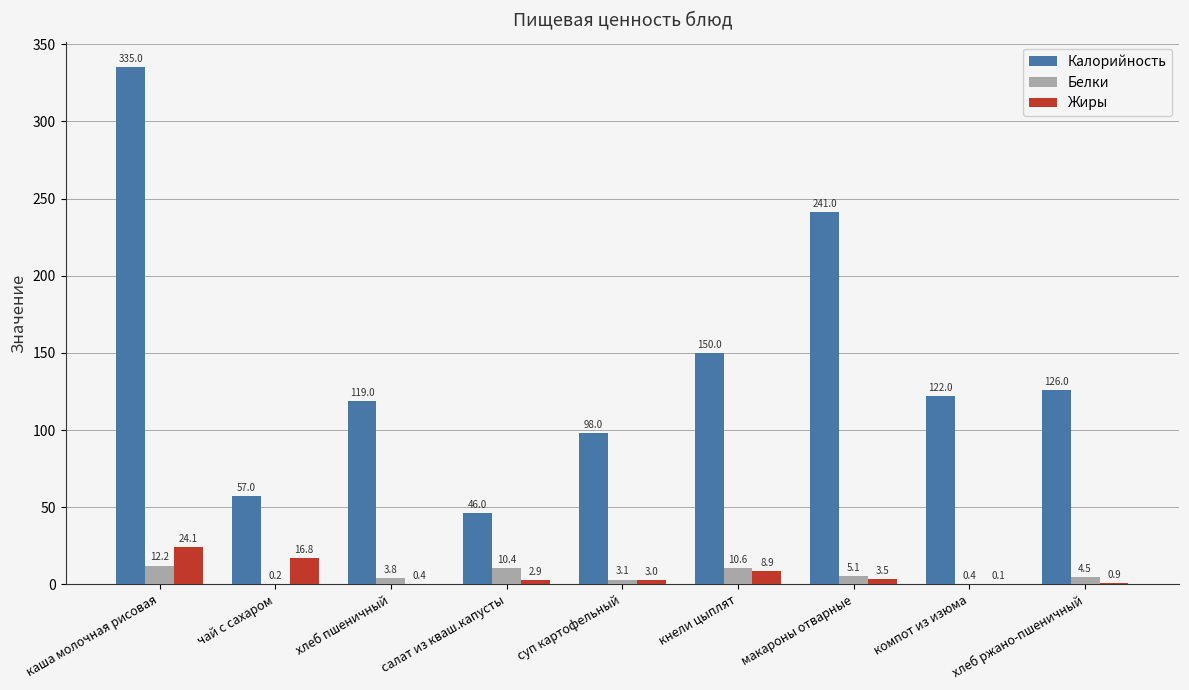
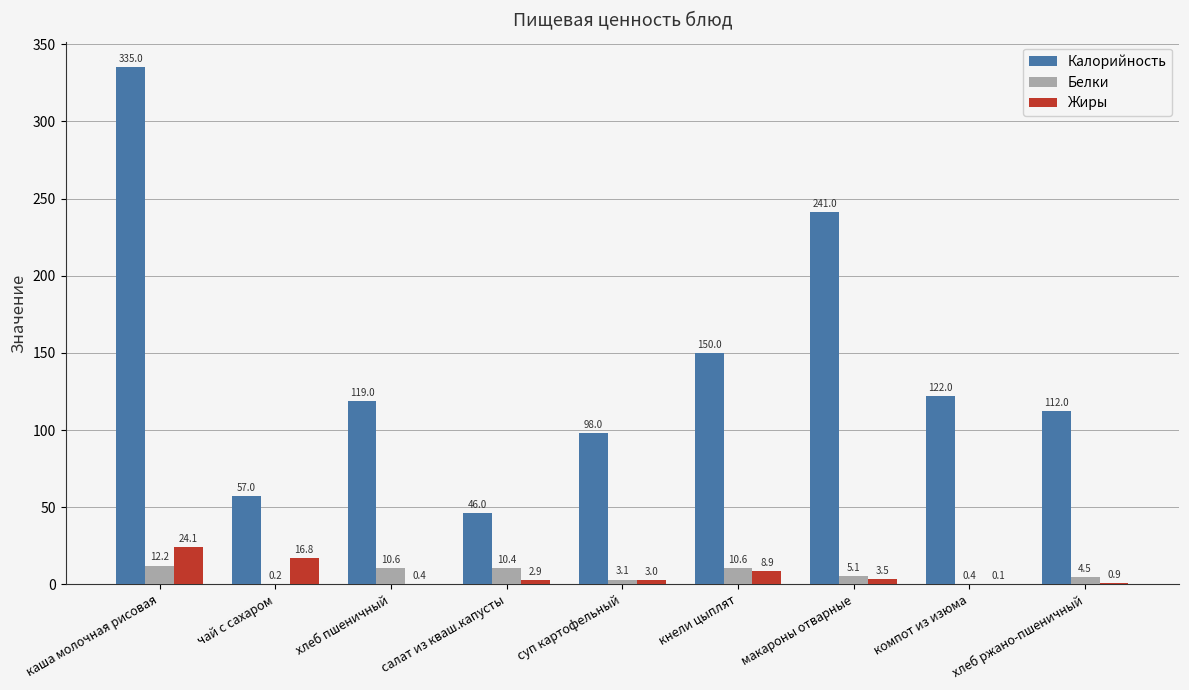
Белки, хлеб пшеничный: 3.8 -> 10.6
Калорийность, хлеб ржано-пшеничный: 126.0 -> 112.0
